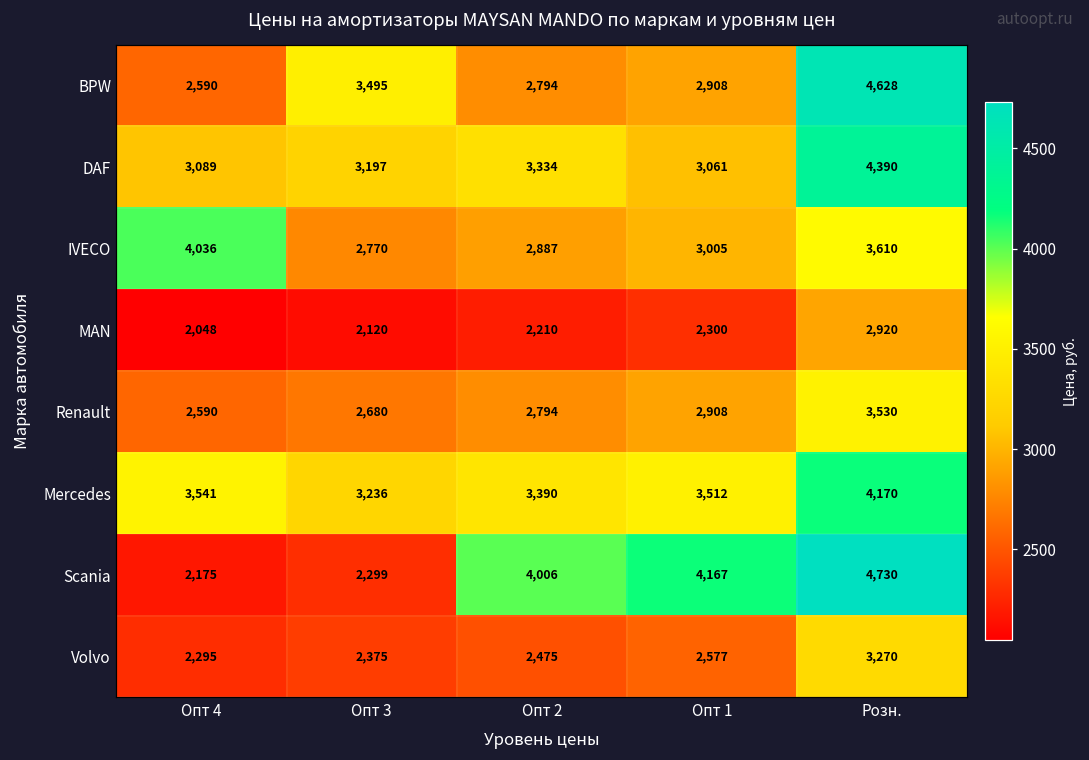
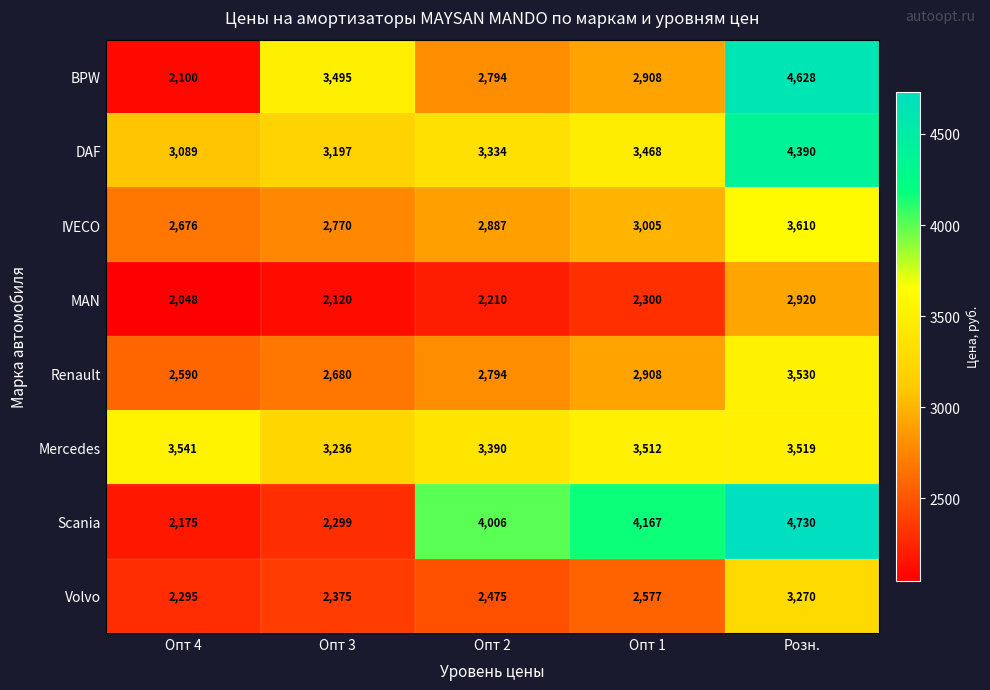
BPW, Опт 4: 2,590 -> 2,100
DAF, Опт 1: 3,061 -> 3,468
IVECO, Опт 4: 4,036 -> 2,676
Mercedes, Розн.: 4,170 -> 3,519
